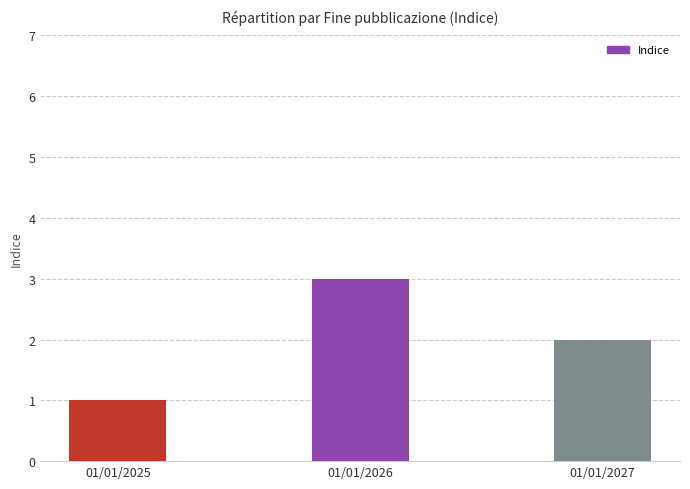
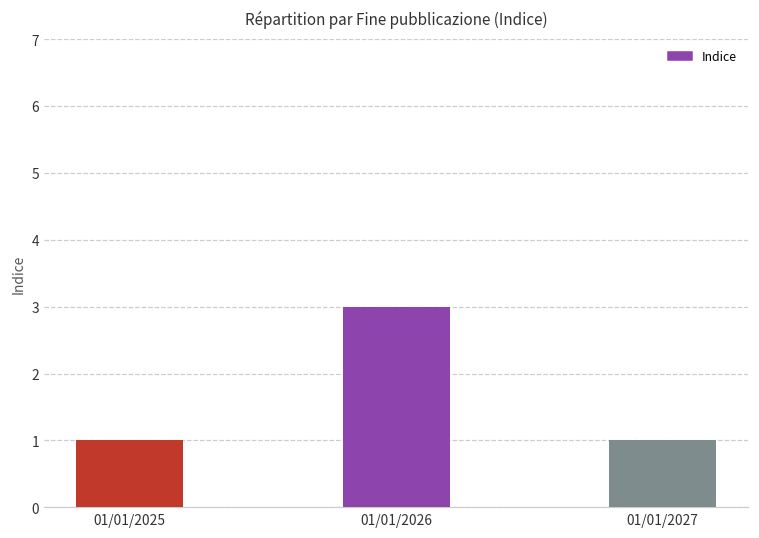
01/01/2027: 2 -> 1
